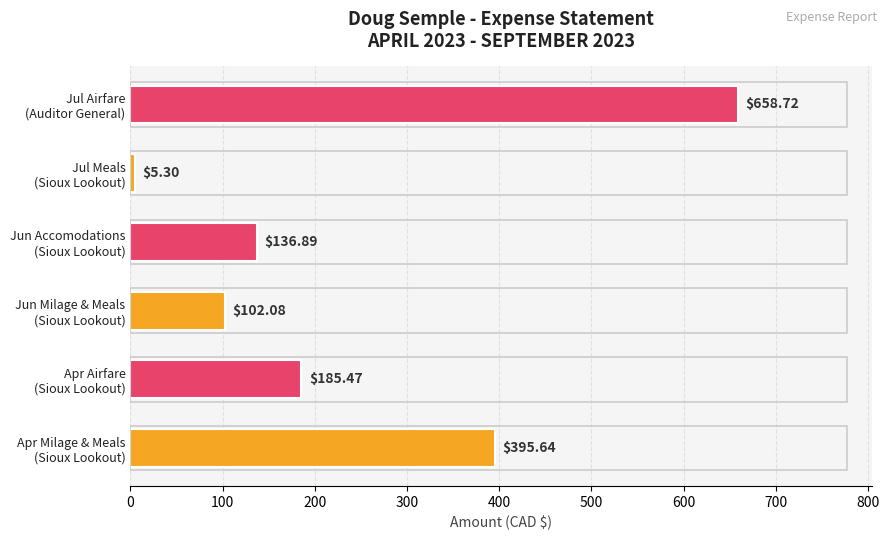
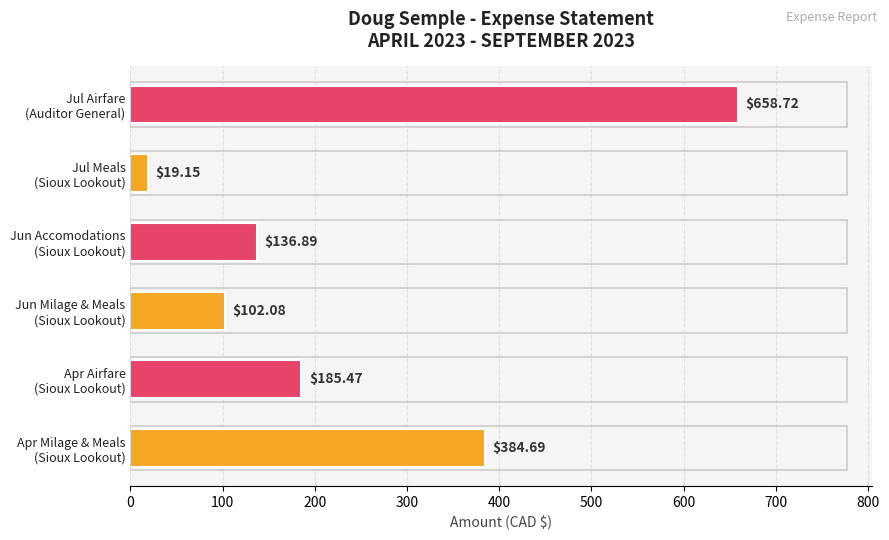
Jul Meals (Sioux Lookout): $5.30 -> $19.15
Apr Milage & Meals (Sioux Lookout): $395.64 -> $384.69
